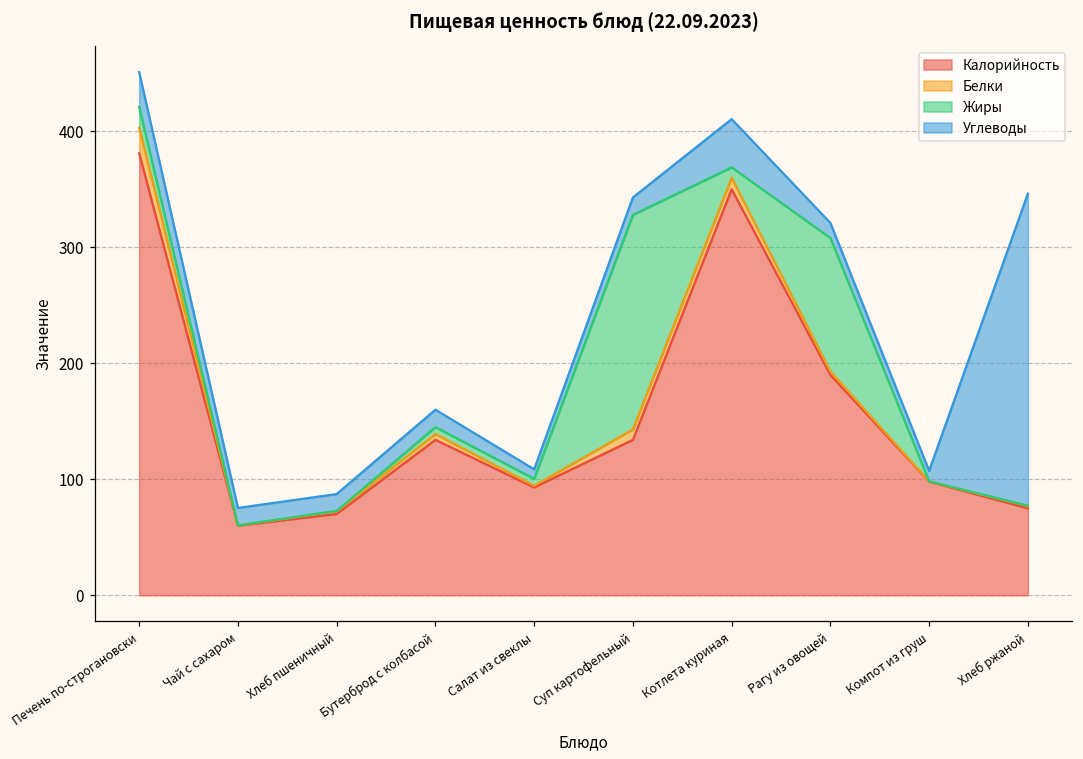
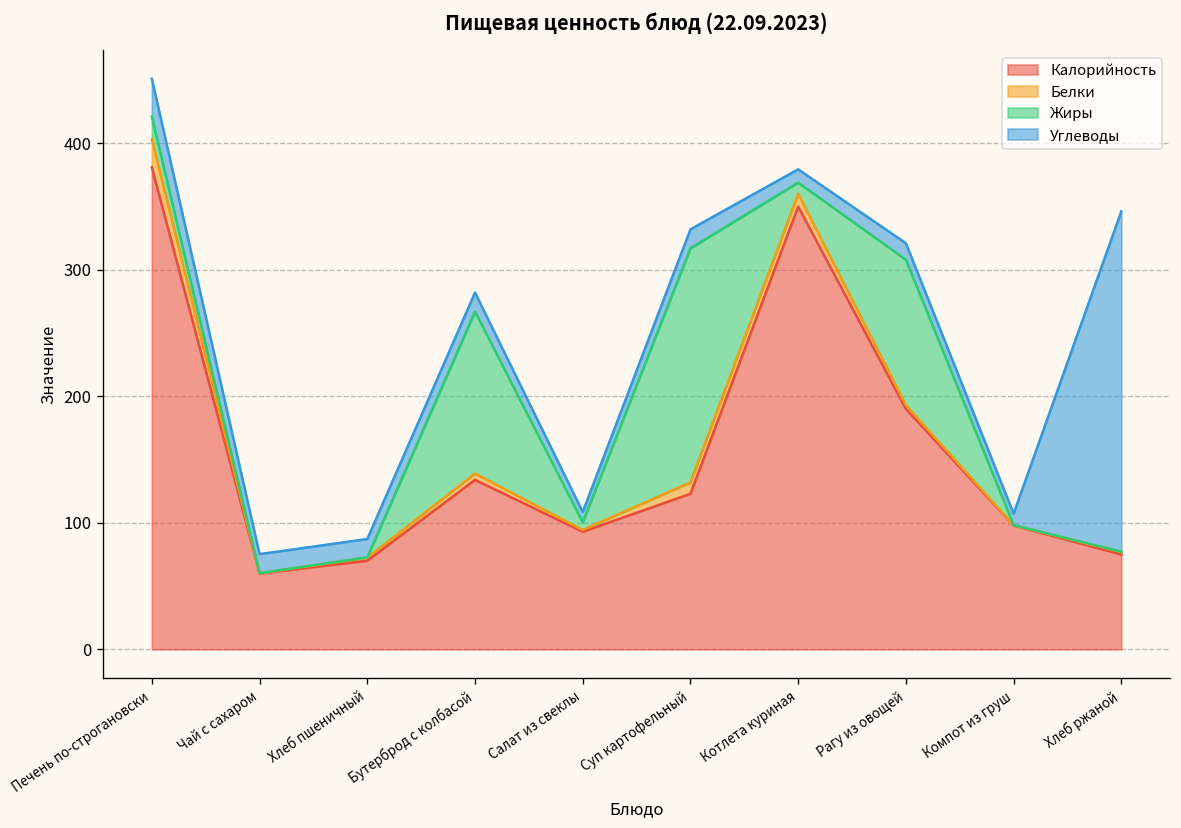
Жиры, Бутерброд с колбасой: 6 -> 128
Калорийность, Суп картофельный: 134 -> 123
Углеводы, Котлета куриная: 42 -> 11
